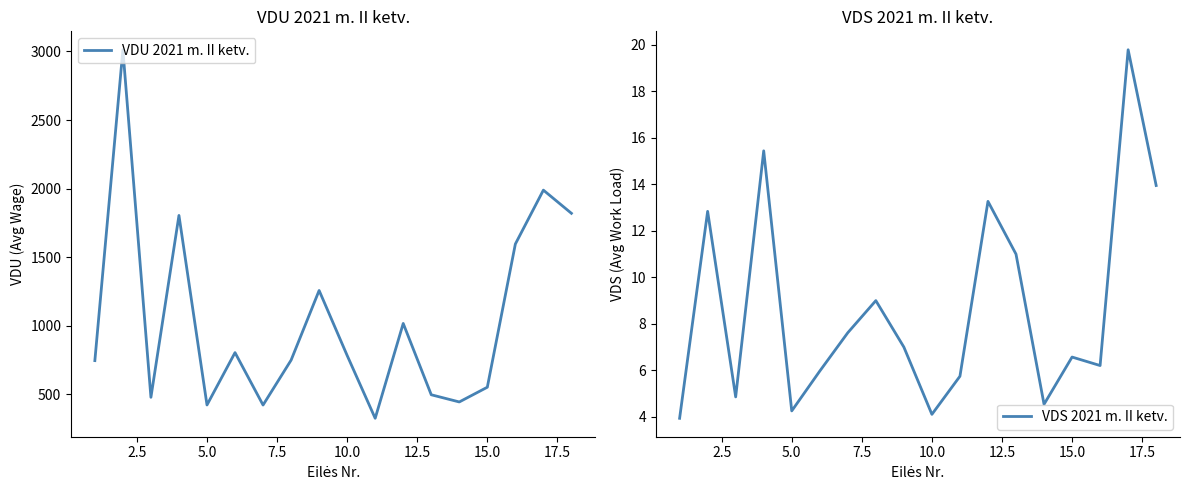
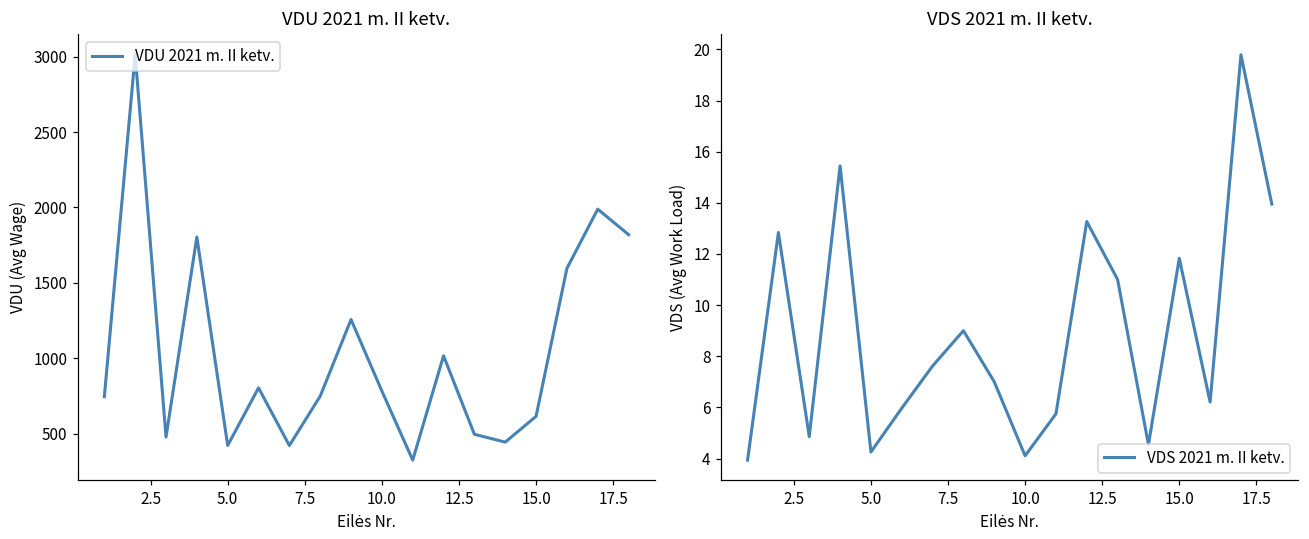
VDU 2021 m. II ketv., 15.0: 550 -> 620
VDS 2021 m. II ketv., 15.0: 6.6 -> 11.8
